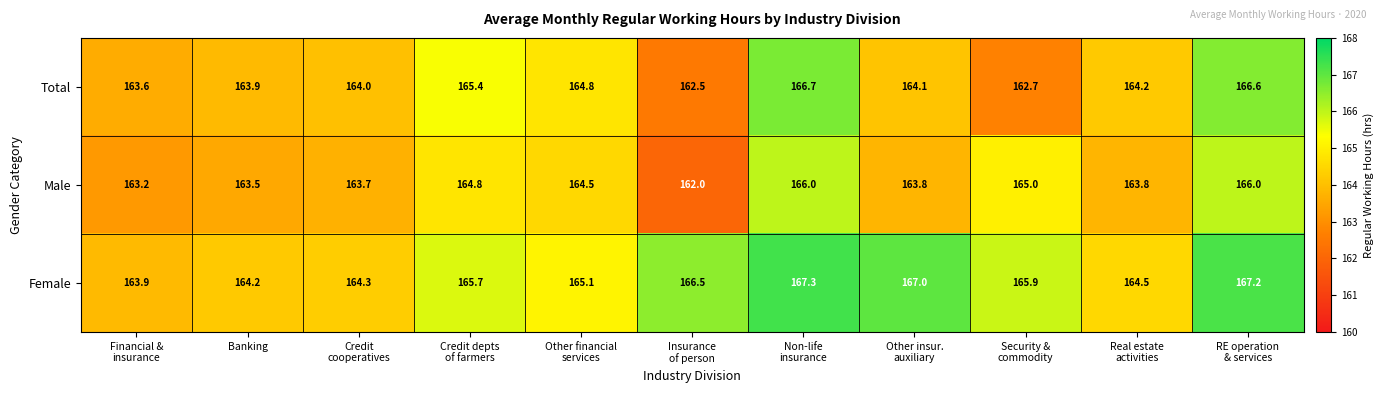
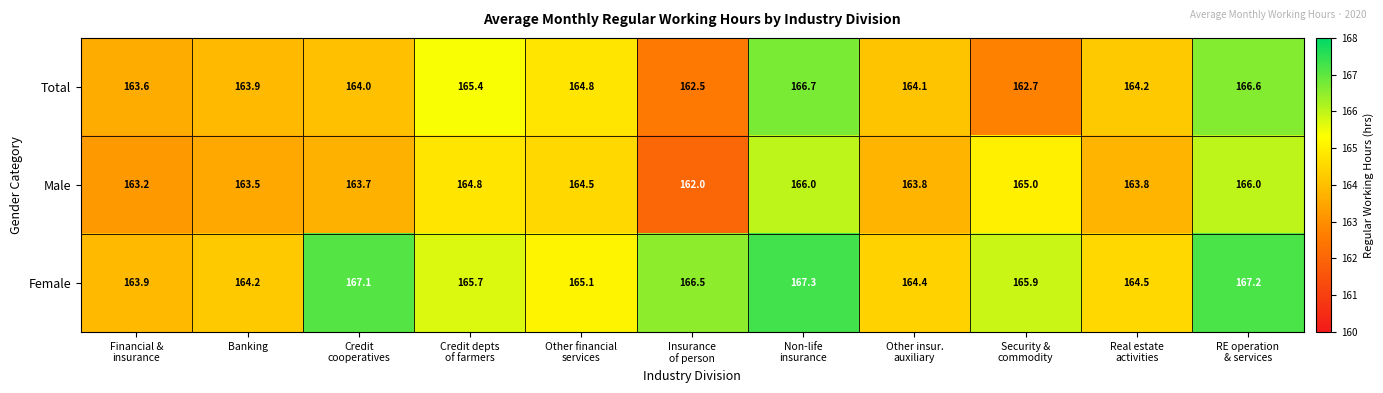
Female, Credit cooperatives: 164.3 -> 167.1
Female, Other insur. auxiliary: 167.0 -> 164.4
